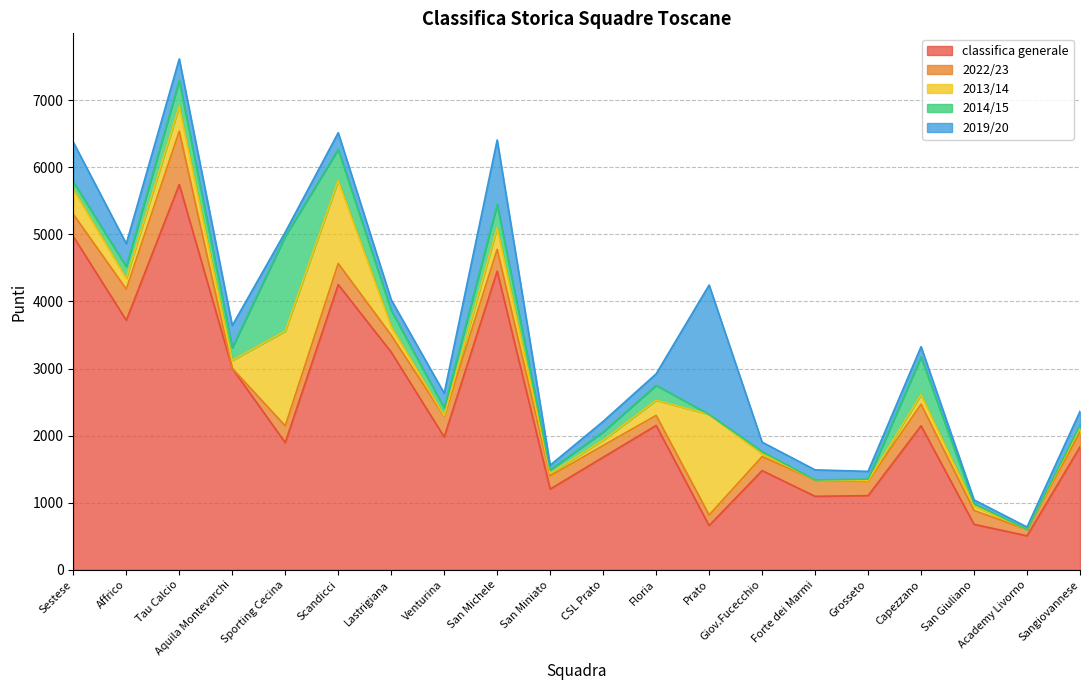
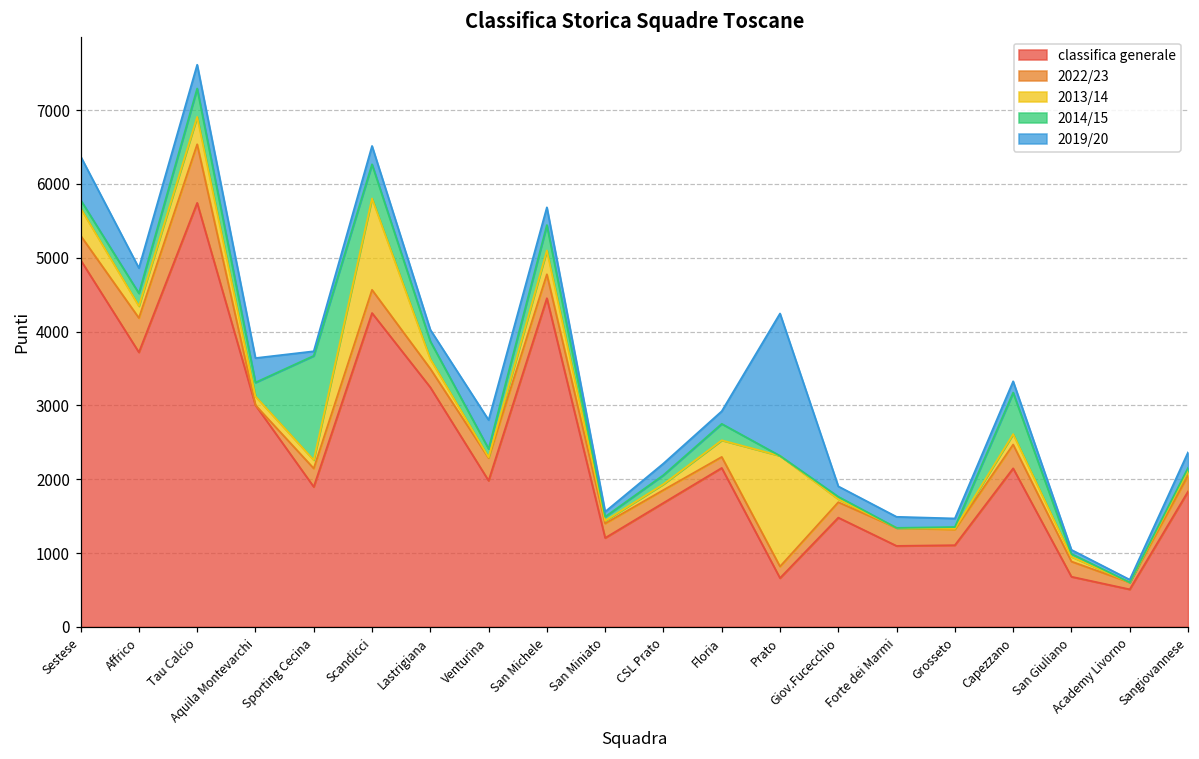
2013/14, Sporting Cecina: 1400 -> 100
2019/20, Venturina: 200 -> 400
2019/20, San Michele: 1000 -> 200
